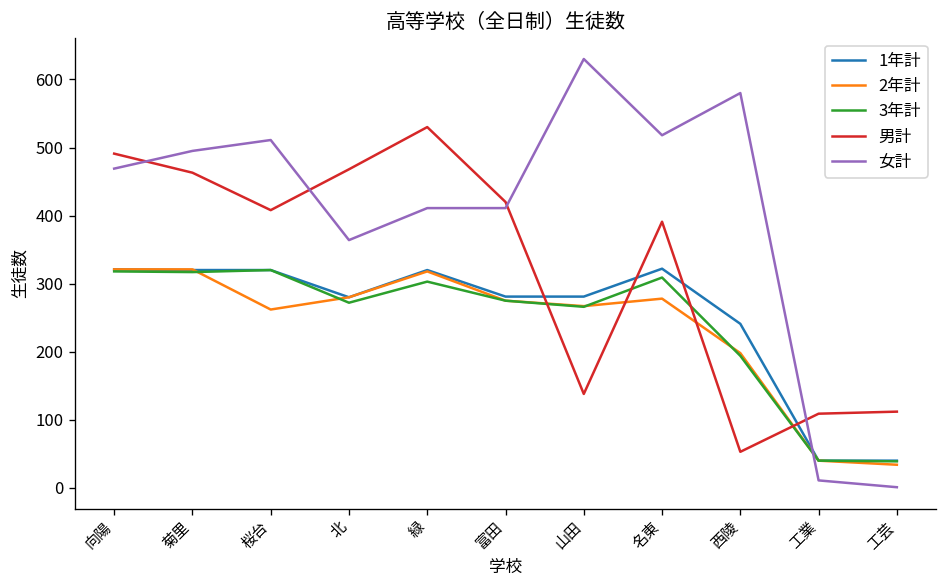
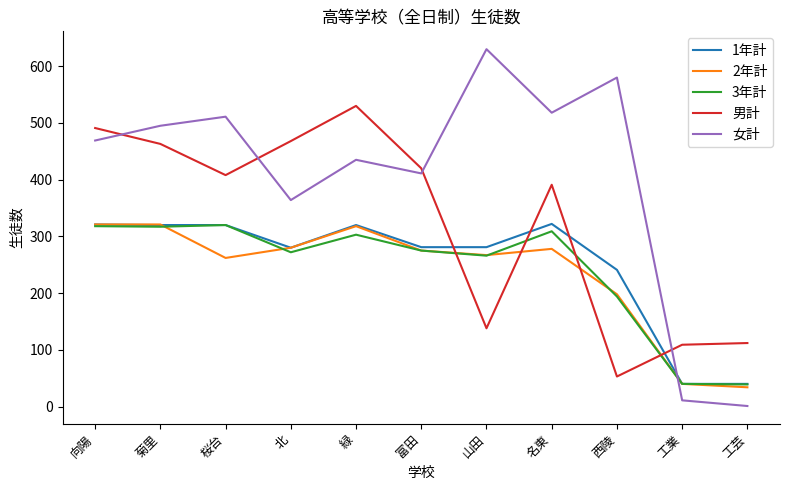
女計, 緑: 410 -> 440
